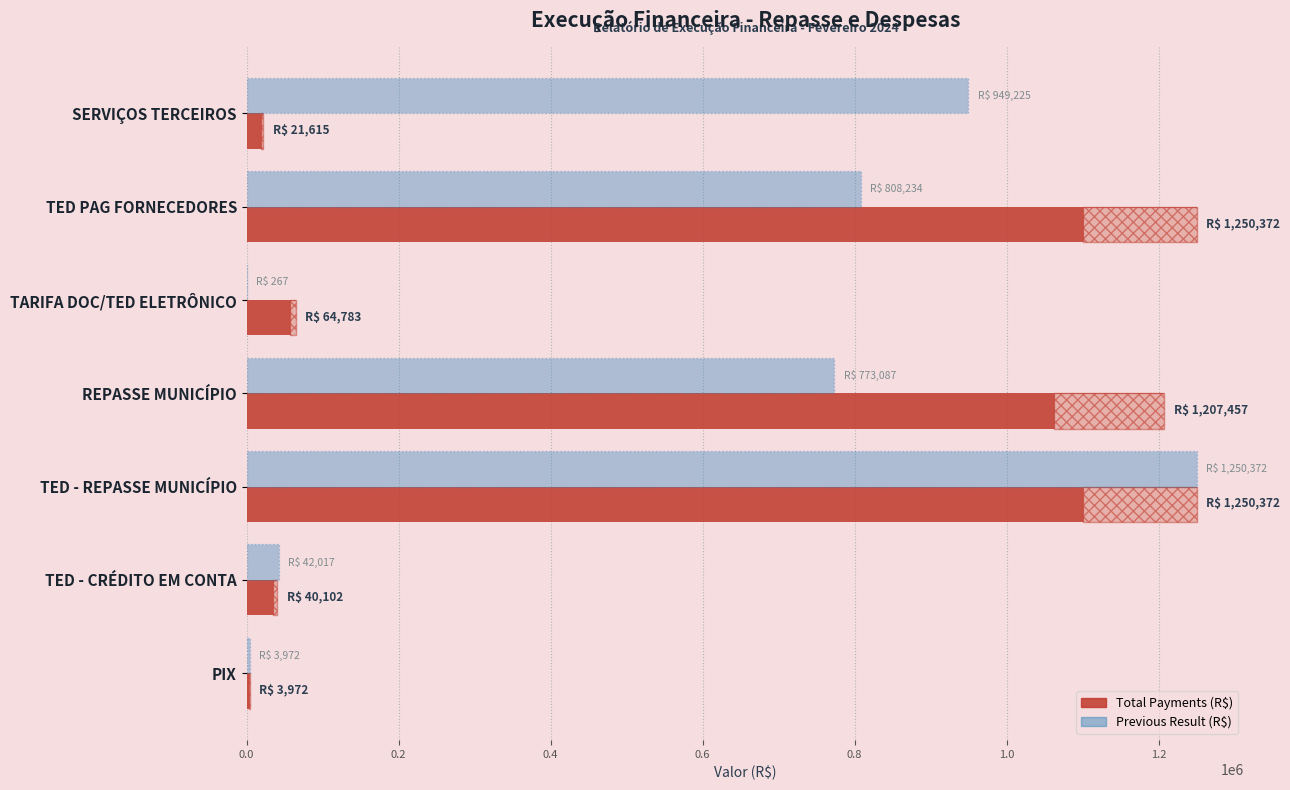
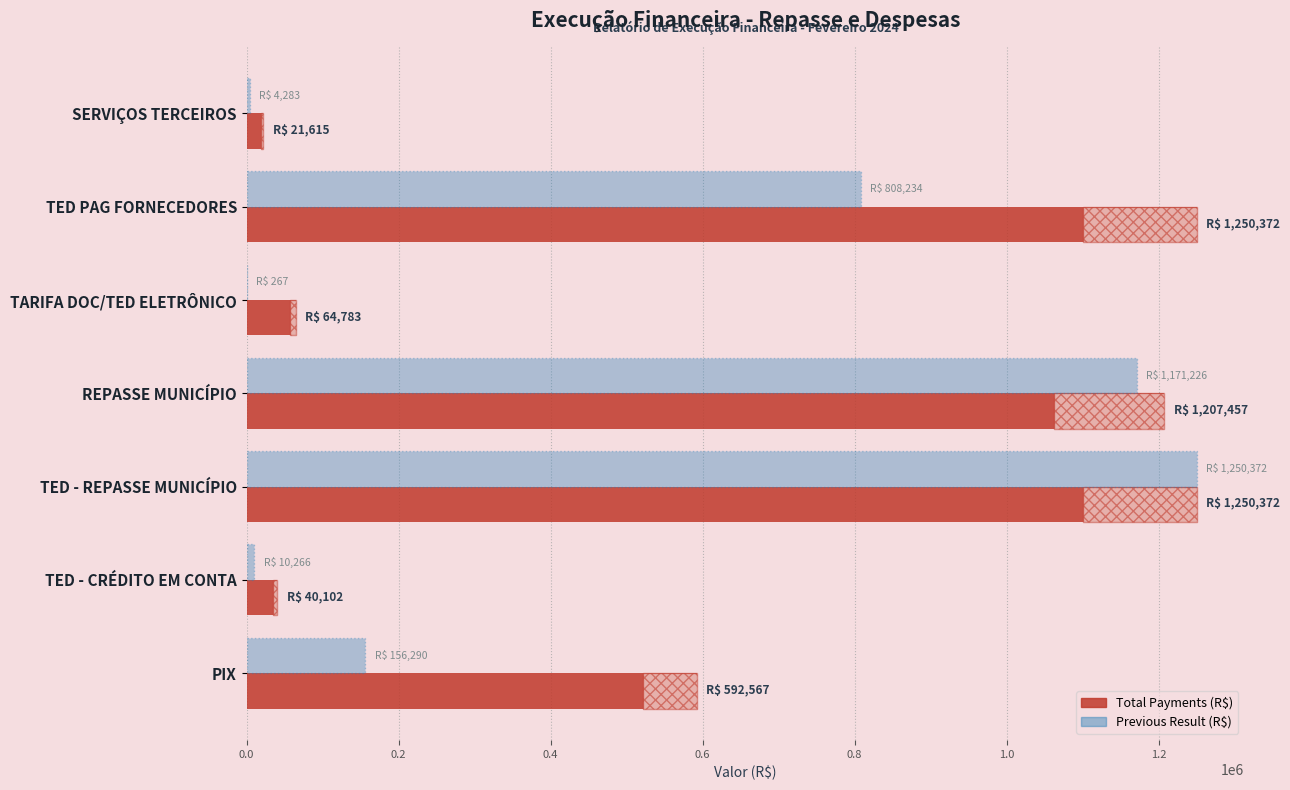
Previous Result (R$), SERVIÇOS TERCEIROS: 949,225 -> 4,283
Previous Result (R$), REPASSE MUNICÍPIO: 773,087 -> 1,171,226
Previous Result (R$), TED - CRÉDITO EM CONTA: 42,017 -> 10,266
Previous Result (R$), PIX: 3,972 -> 156,290
Total Payments (R$), PIX: 3,972 -> 592,567
